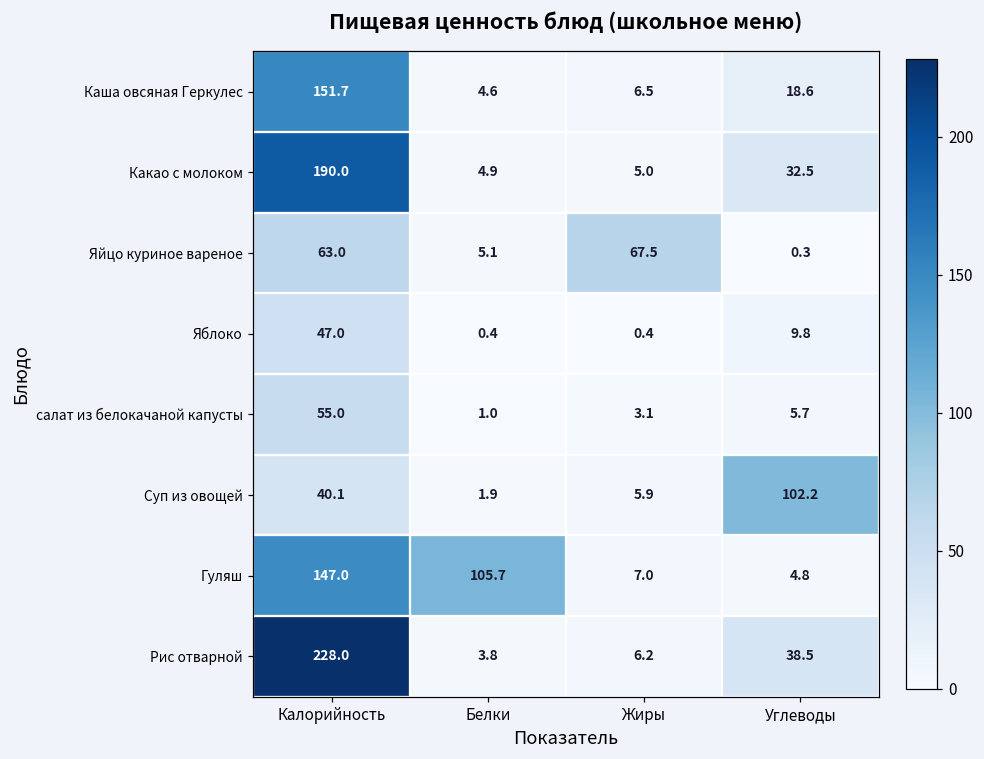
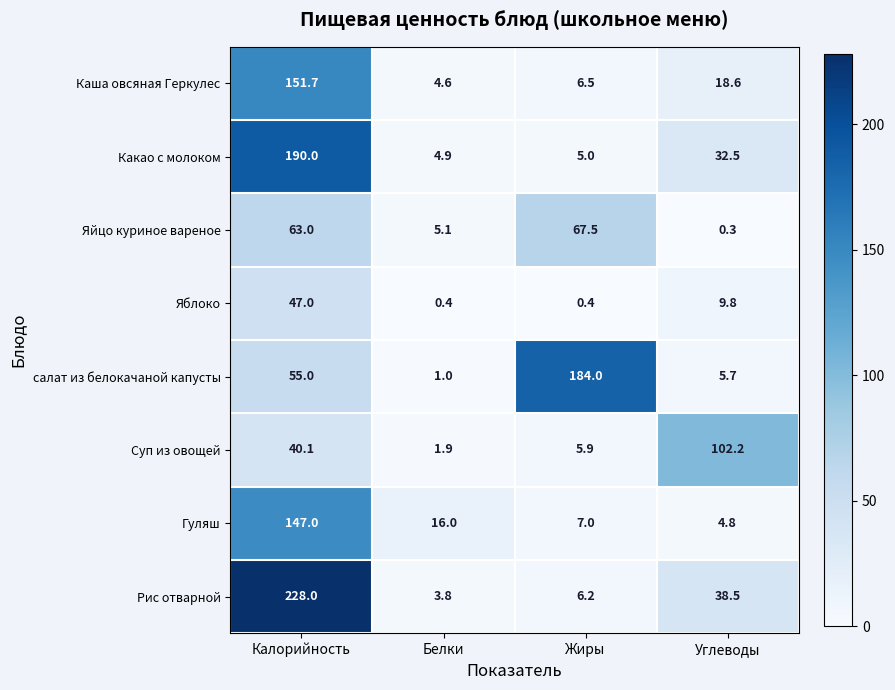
салат из белокачаной капусты, Жиры: 3.1 -> 184.0
Гуляш, Белки: 105.7 -> 16.0
